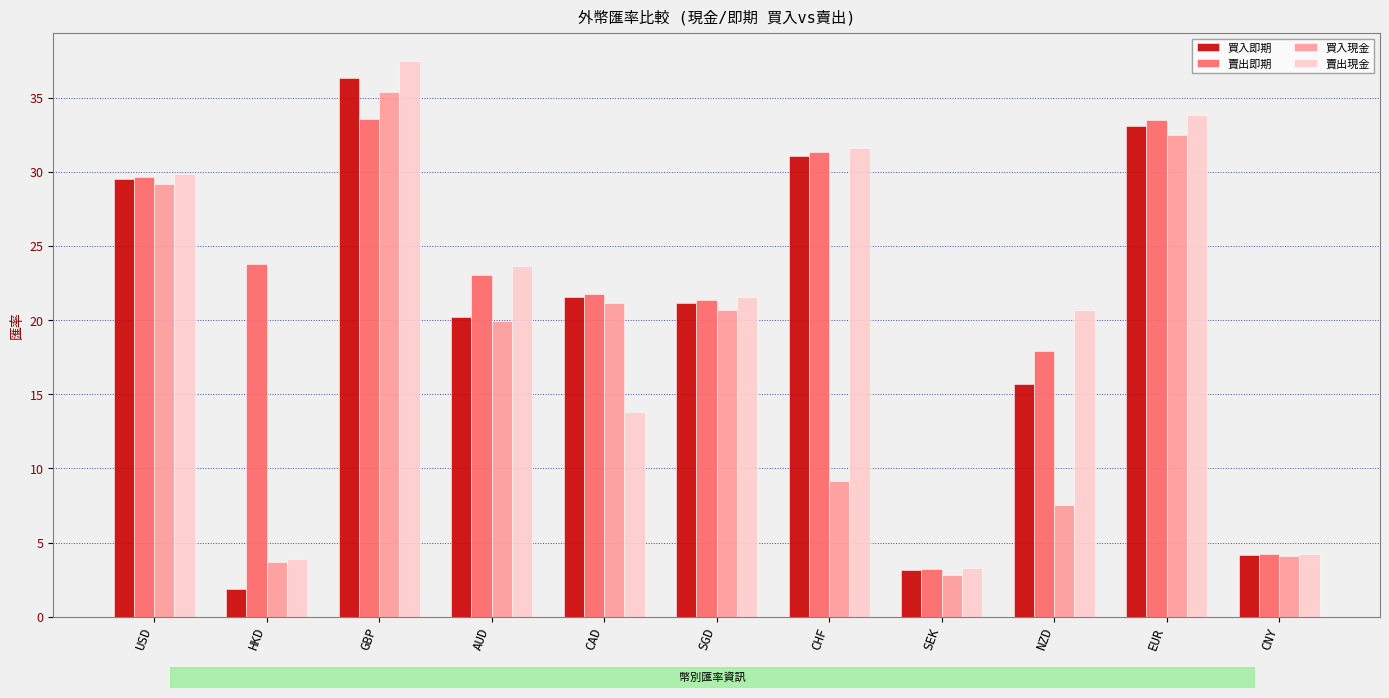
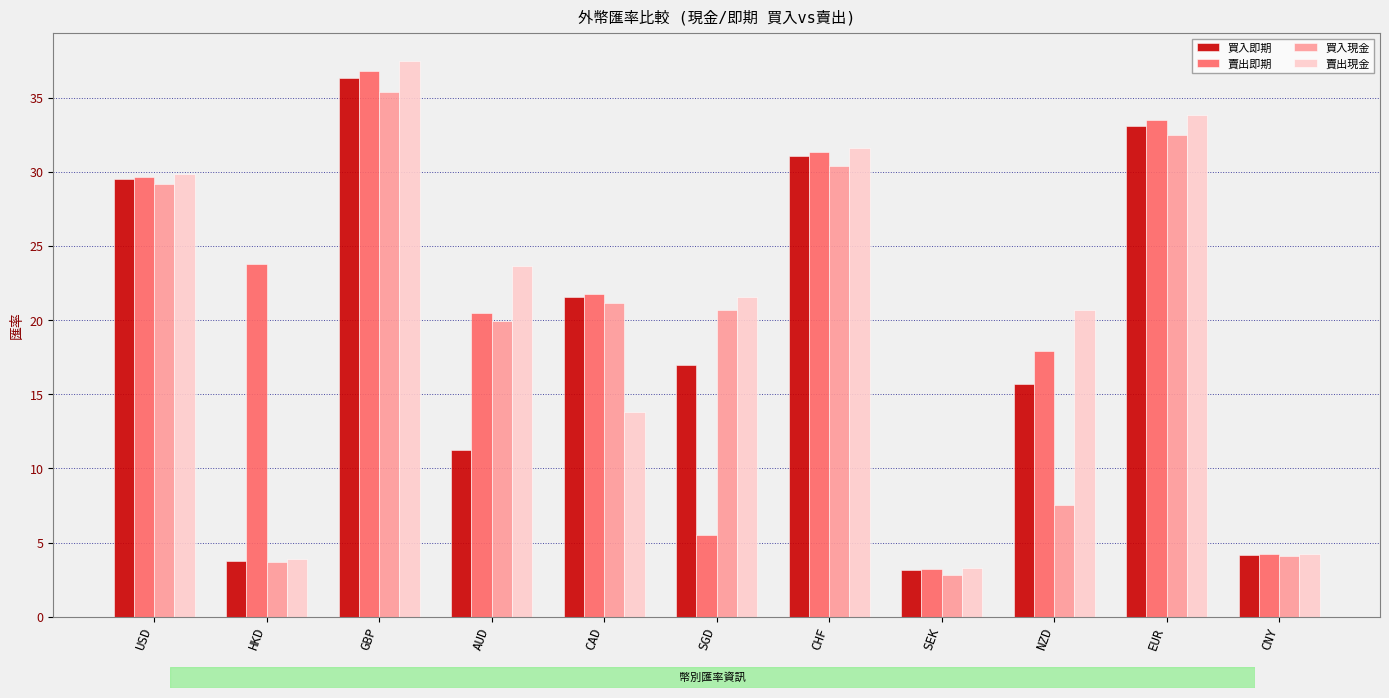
買入即期, HKD: 1.9 -> 3.8
賣出即期, GBP: 33.6 -> 36.8
買入即期, AUD: 20.2 -> 11.3
賣出即期, AUD: 23.0 -> 20.5
買入即期, SGD: 21.2 -> 17.0
賣出即期, SGD: 21.3 -> 5.5
買入現金, CHF: 9.1 -> 30.4
